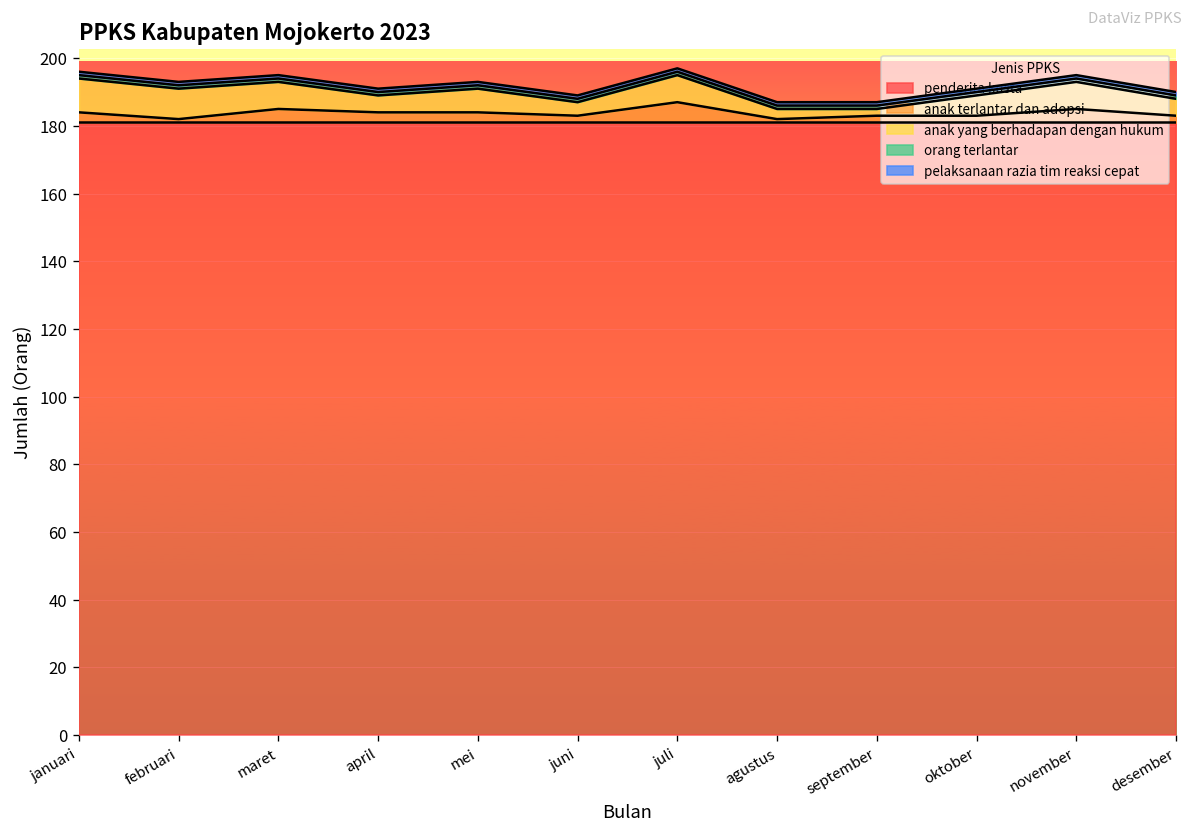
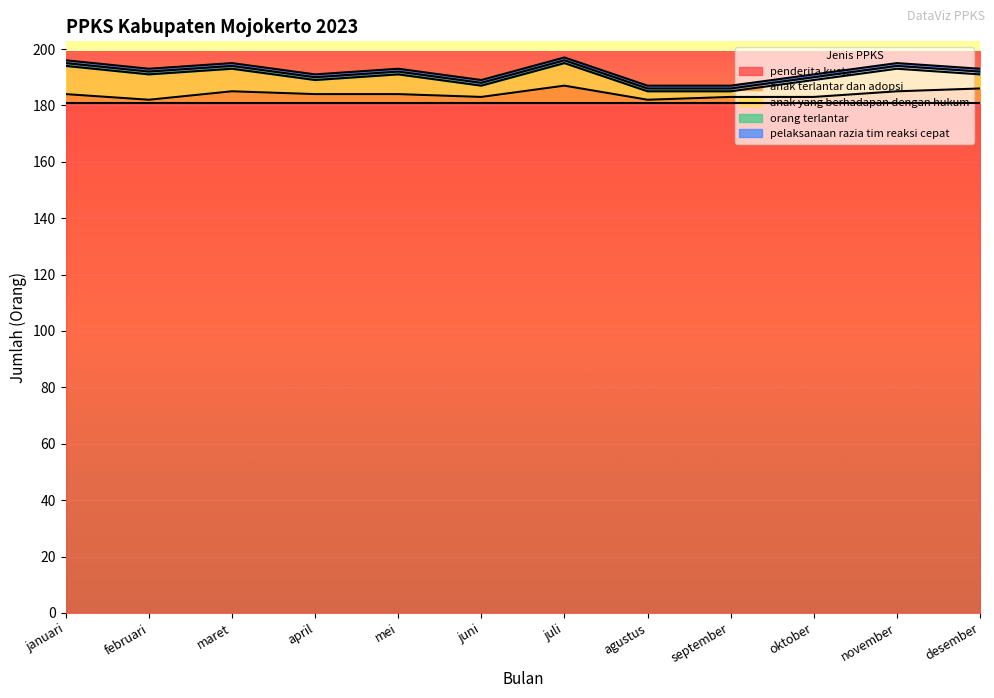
anak terlantar dan adopsi, desember: 183 -> 186
